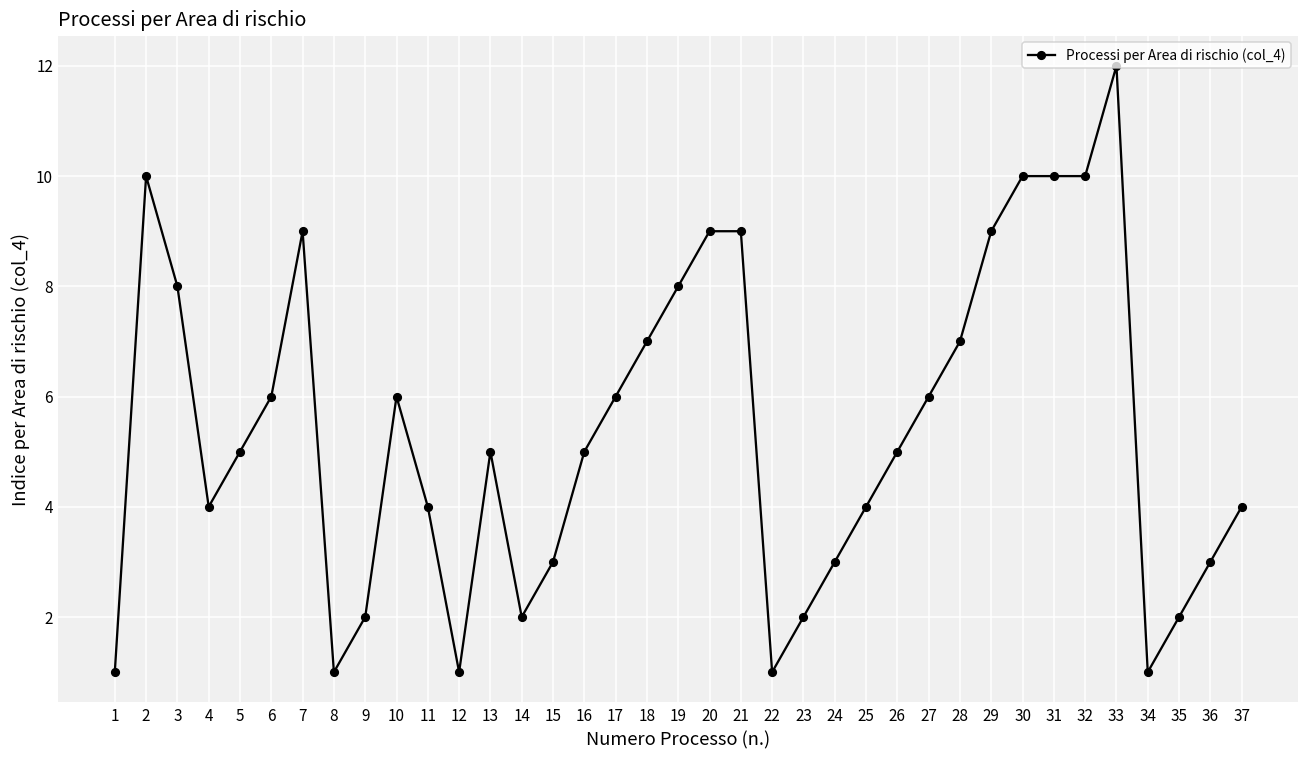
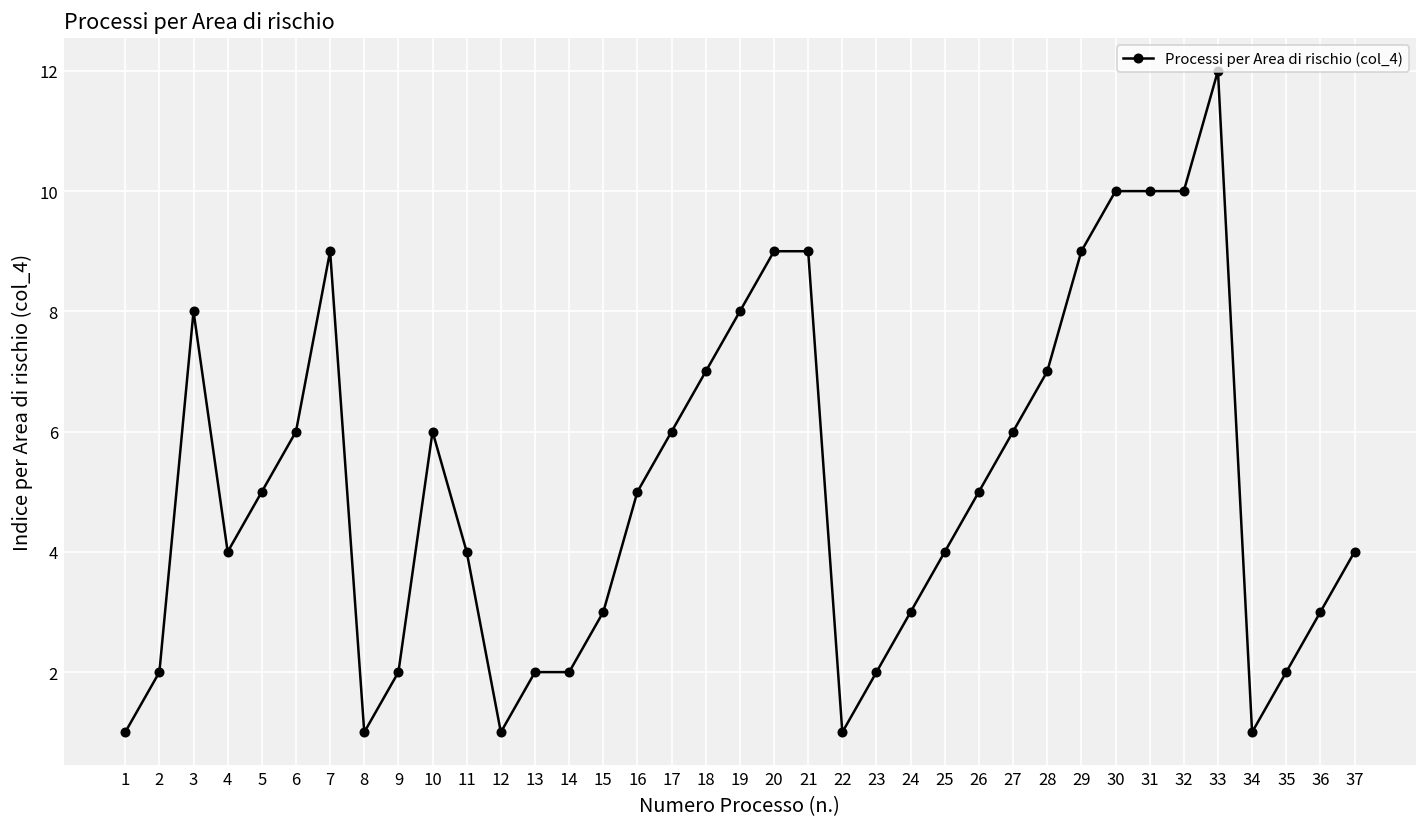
2: 10 -> 2
13: 5 -> 2
